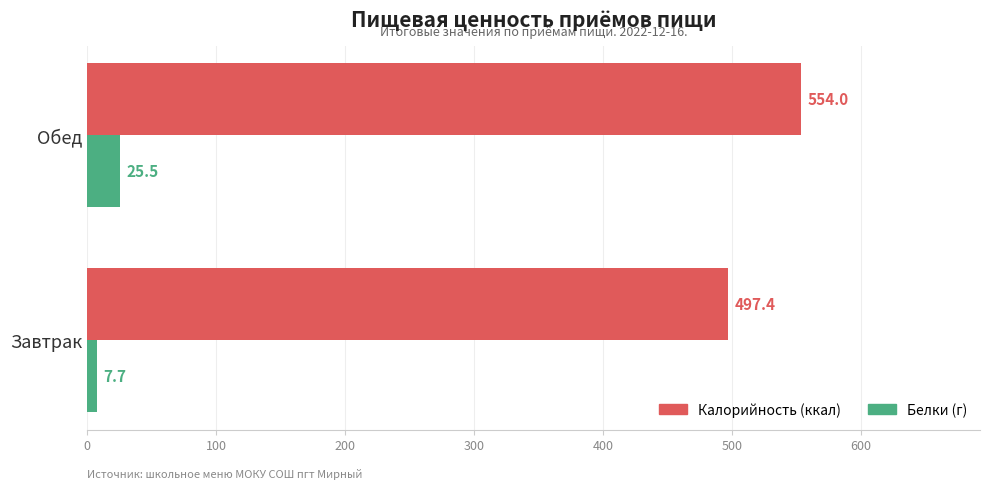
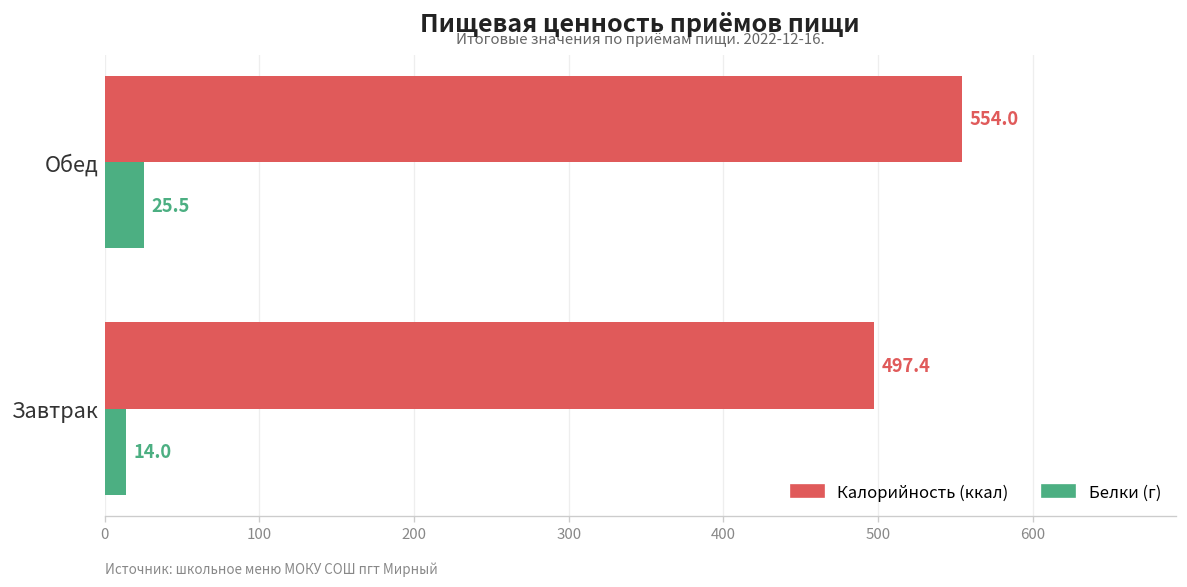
Белки (г), Завтрак: 7.7 -> 14.0
